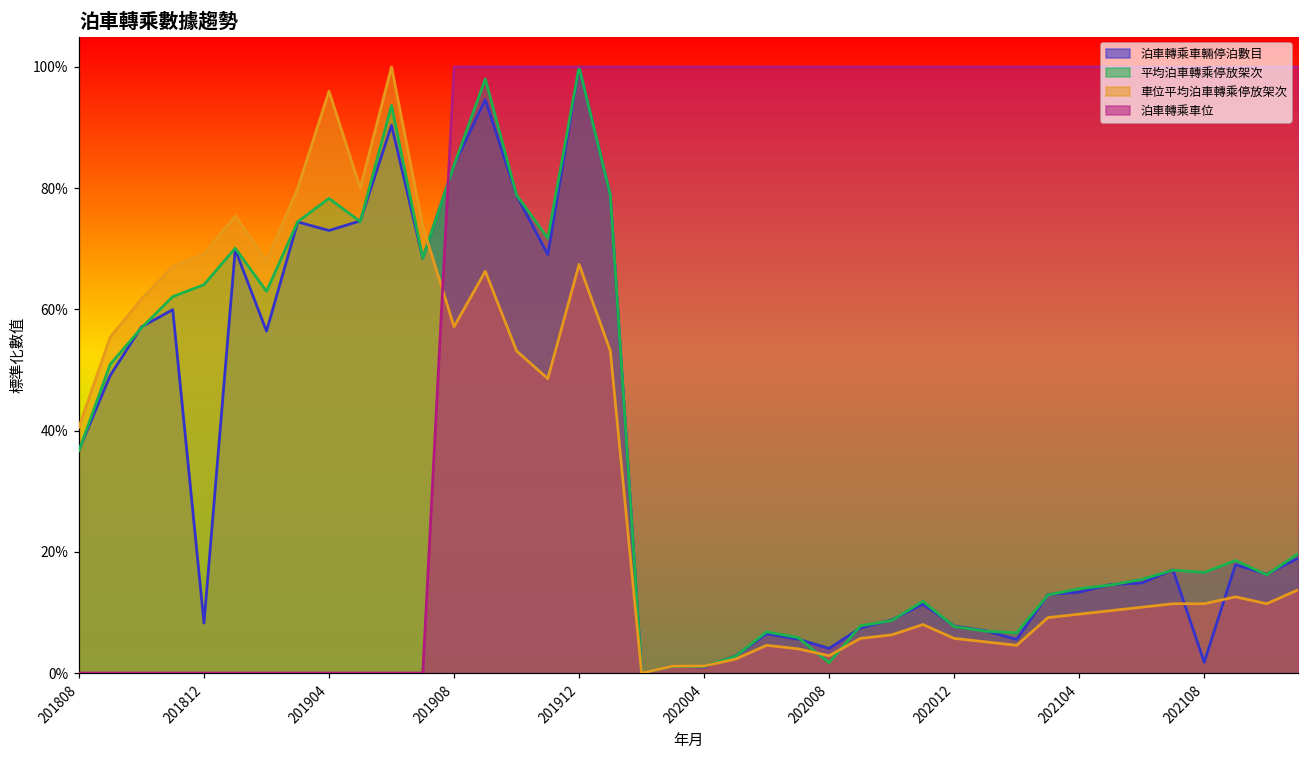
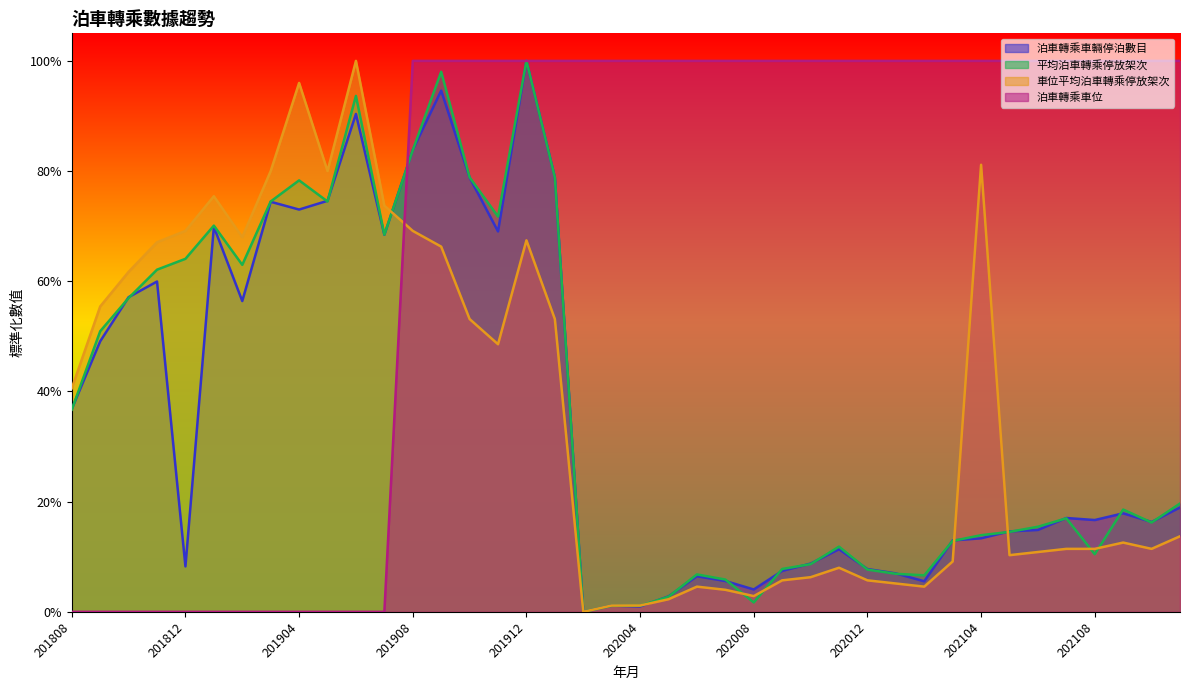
車位平均泊車轉乘停放架次, 201908: 57% -> 69%
車位平均泊車轉乘停放架次, 202104: 10% -> 81%
泊車轉乘車輛停泊數目, 202108: 2% -> 17%
平均泊車轉乘停放架次, 202108: 17% -> 10%
